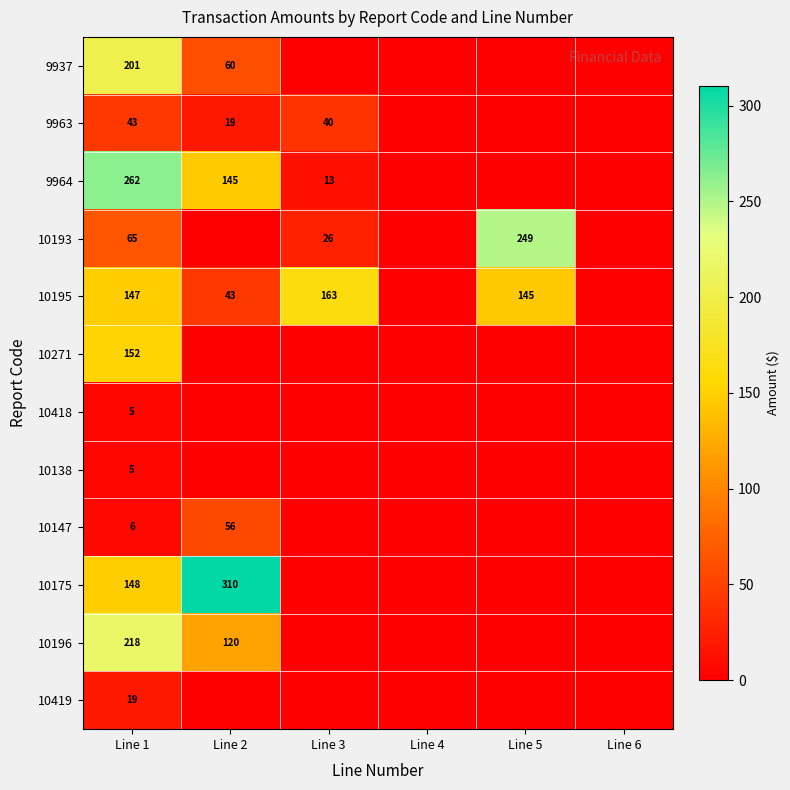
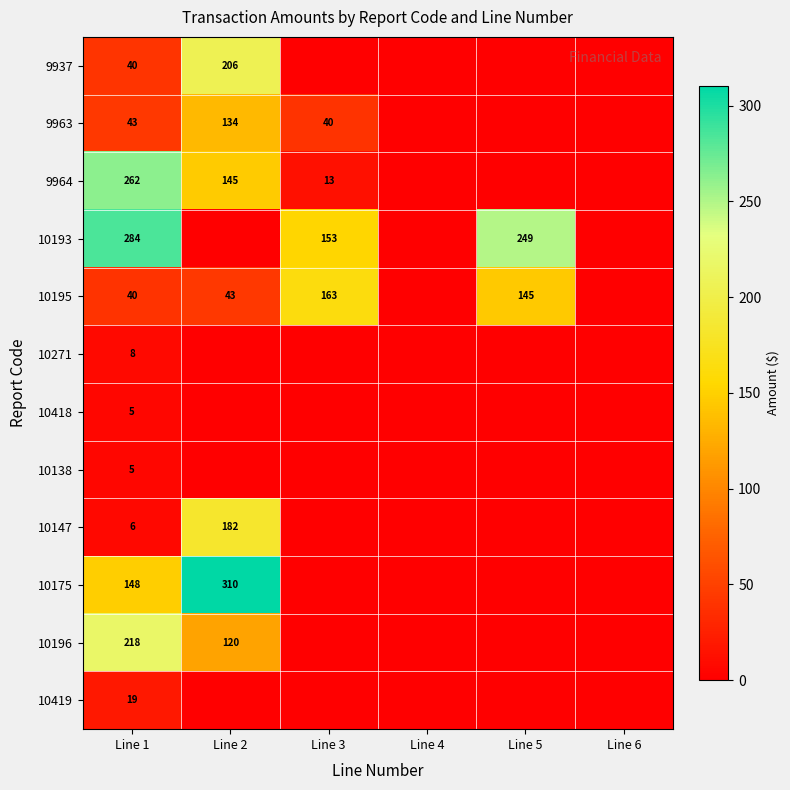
9937, Line 1: 201 -> 40
9937, Line 2: 60 -> 206
9963, Line 2: 19 -> 134
10193, Line 1: 65 -> 284
10193, Line 3: 26 -> 153
10195, Line 1: 147 -> 40
10271, Line 1: 152 -> 8
10147, Line 2: 56 -> 182
